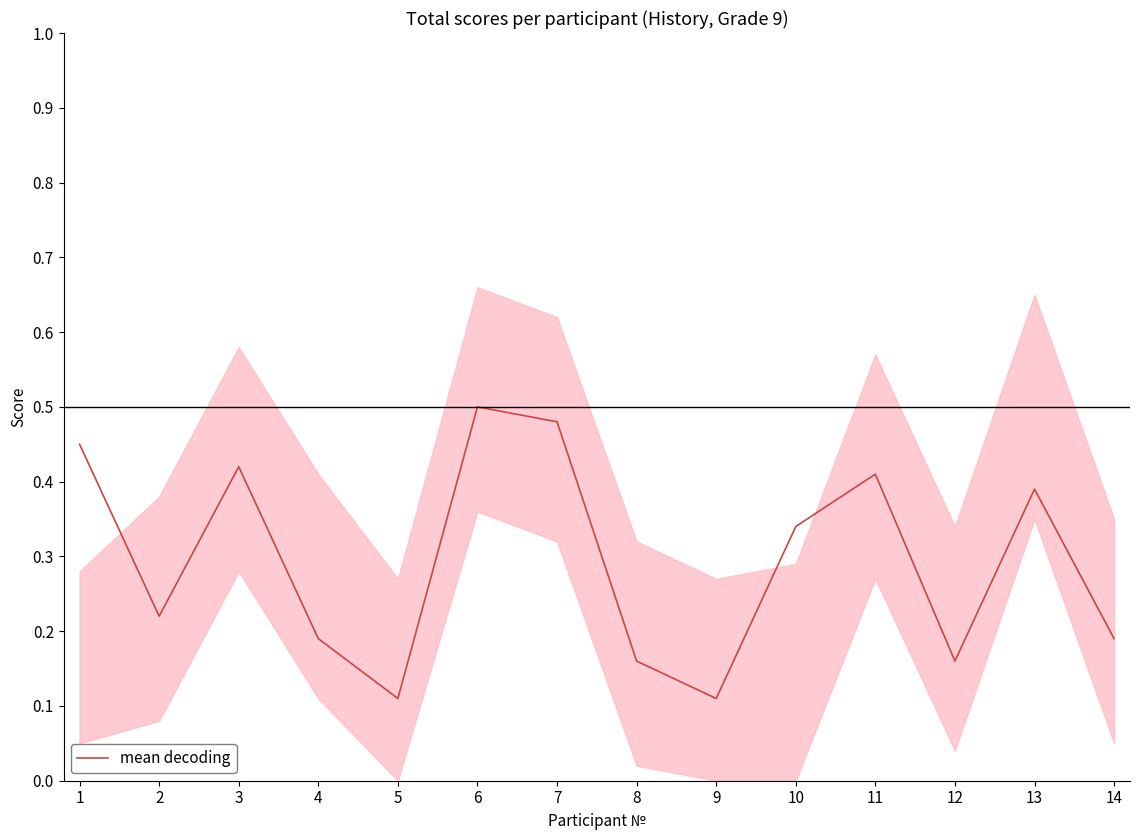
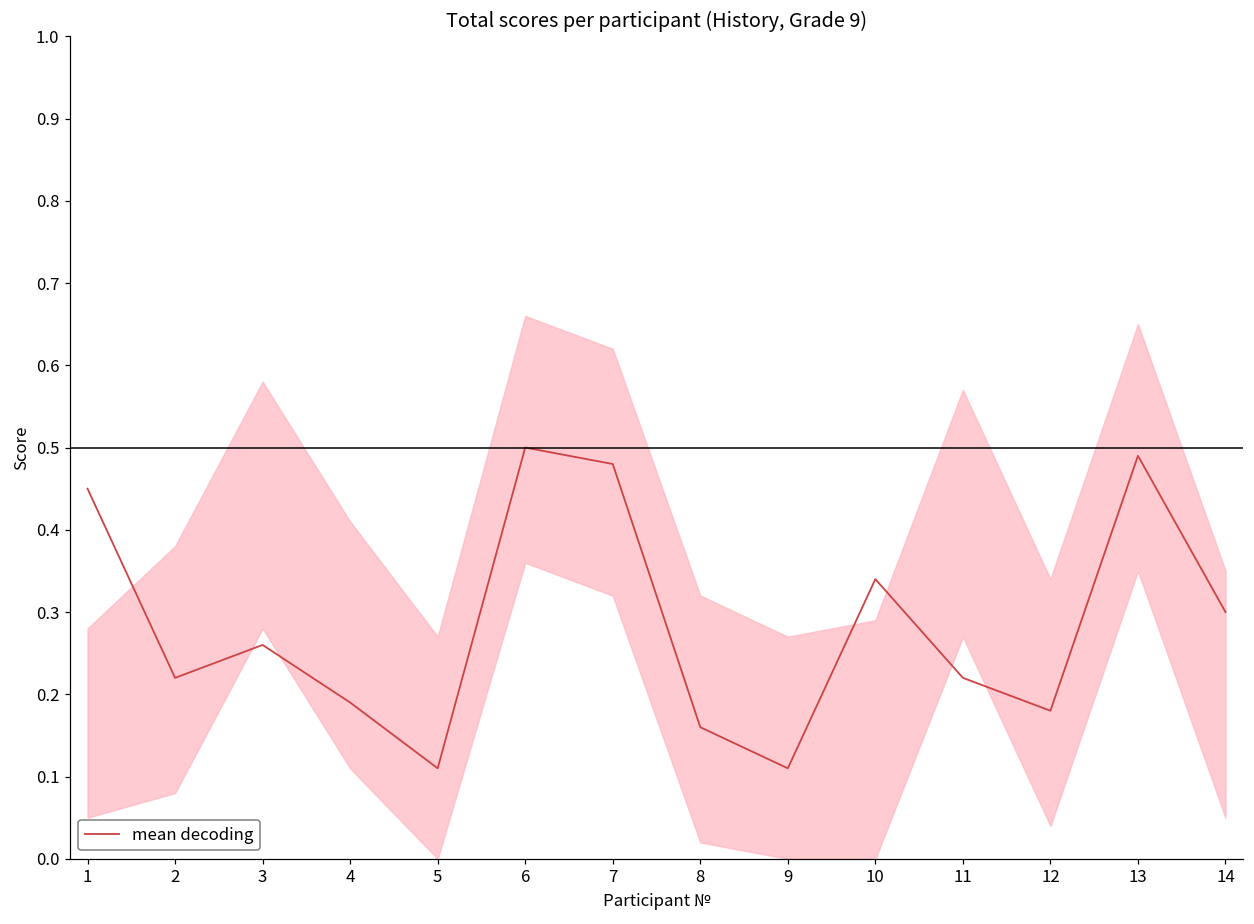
mean decoding, 3: 0.42 -> 0.26
mean decoding, 11: 0.41 -> 0.22
mean decoding, 12: 0.16 -> 0.18
mean decoding, 13: 0.39 -> 0.49
mean decoding, 14: 0.19 -> 0.30
